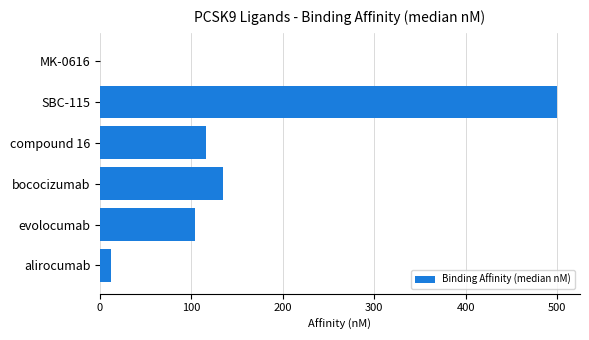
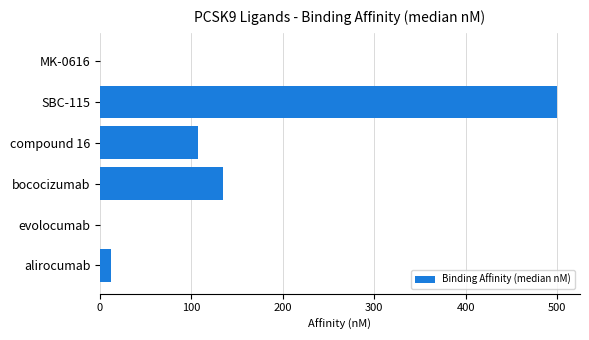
compound 16: 120 -> 110
evolocumab: 100 -> 0
